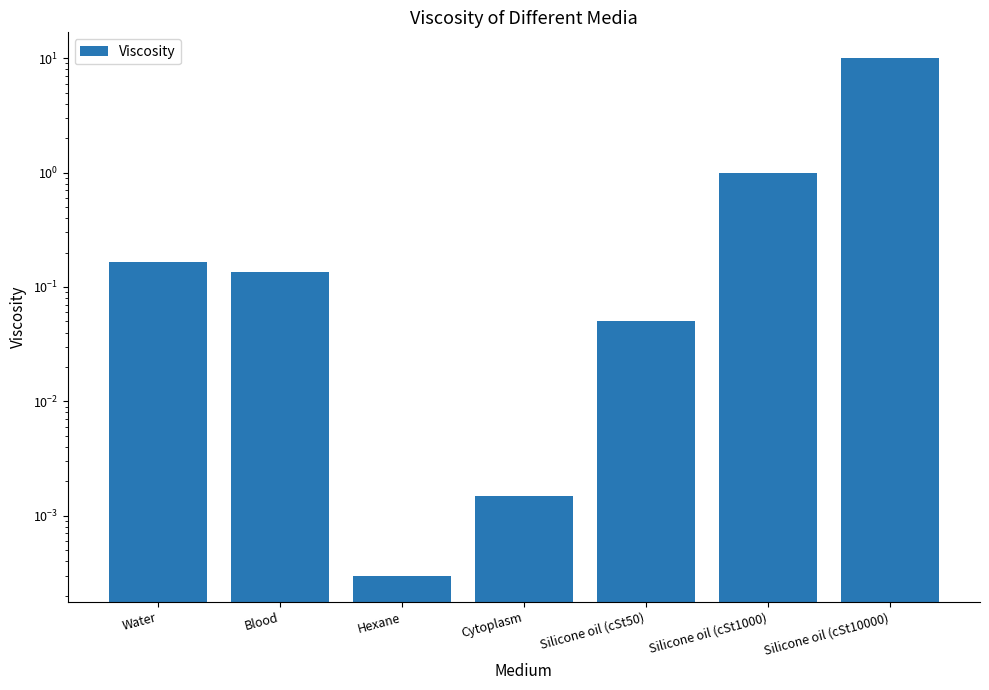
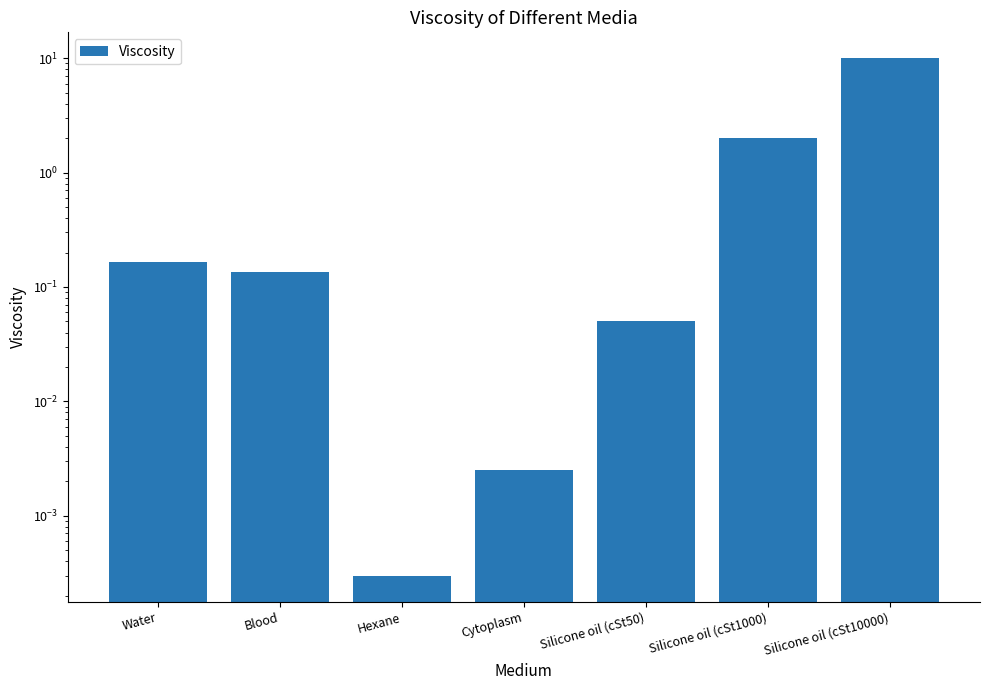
Cytoplasm: 0.0015 -> 0.0025
Silicone oil (cSt1000): 1 -> 2
